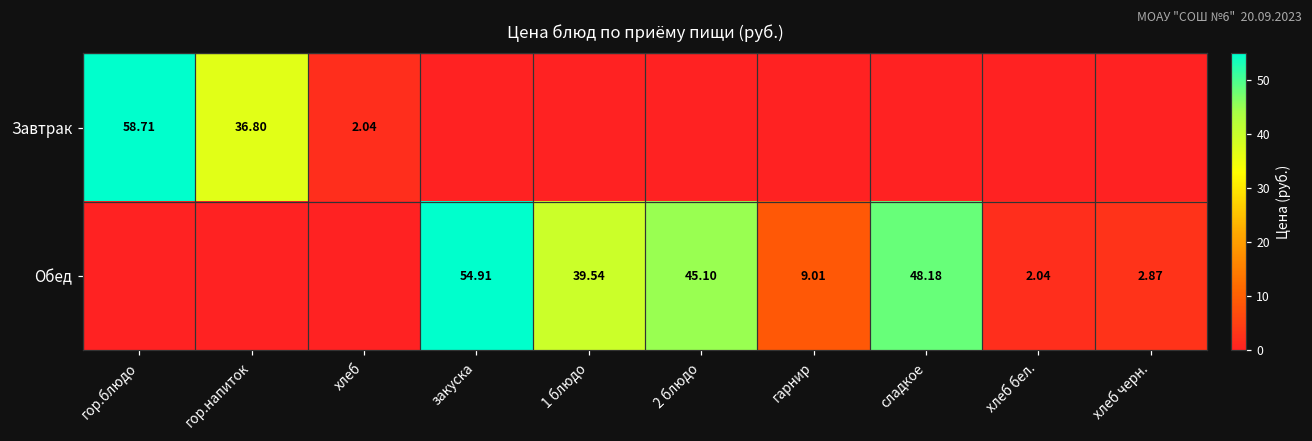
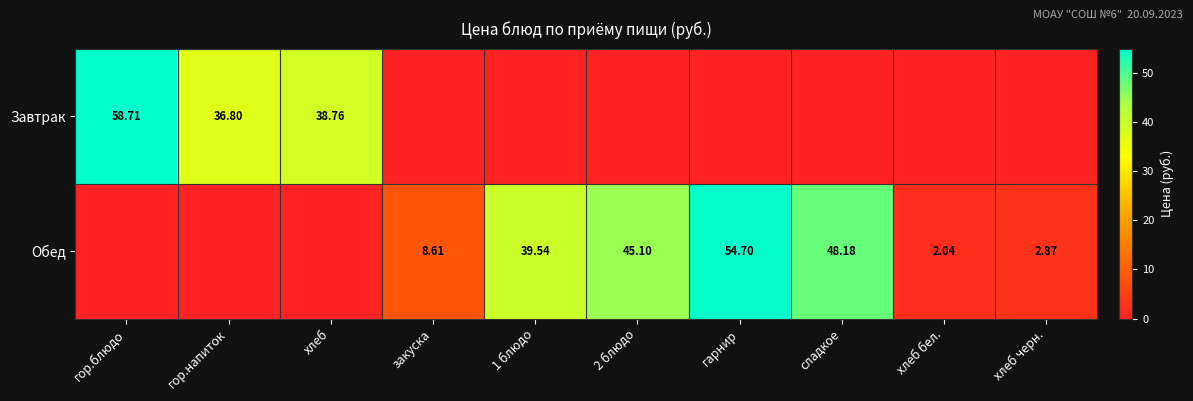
Завтрак, хлеб: 2.04 -> 38.76
Обед, закуска: 54.91 -> 8.61
Обед, гарнир: 9.01 -> 54.70
